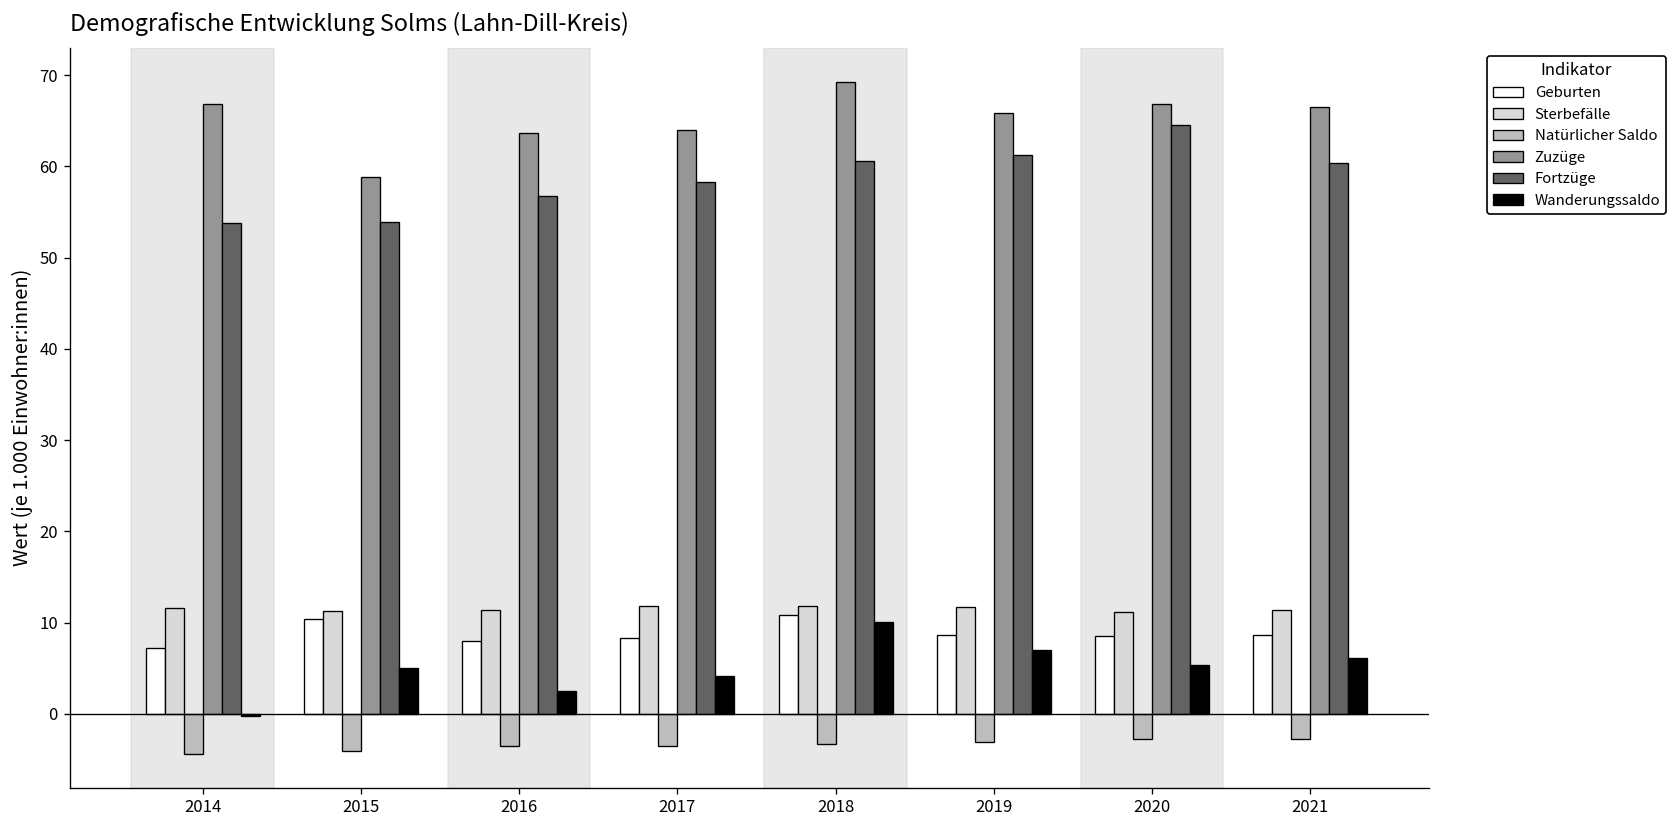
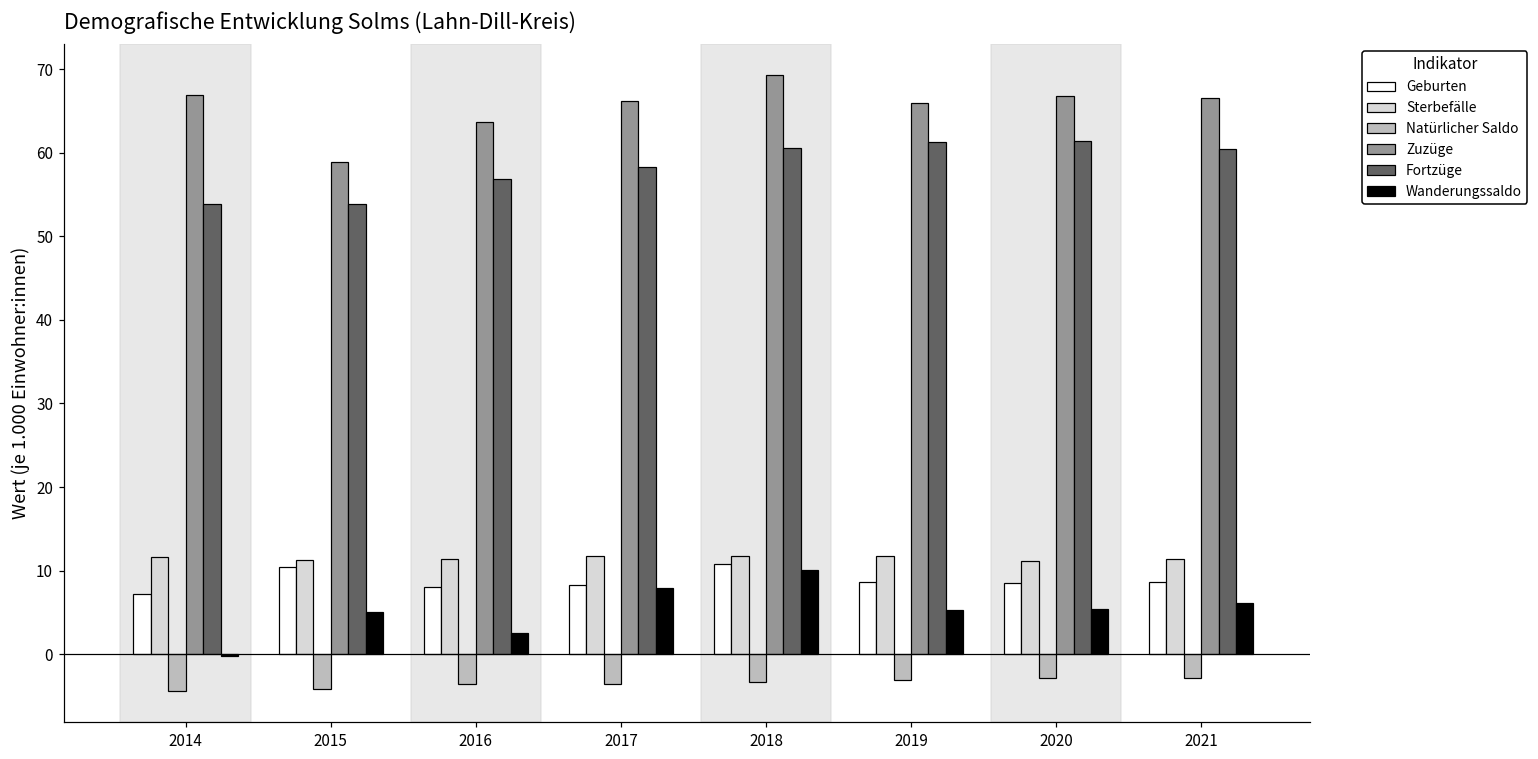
Zuzüge, 2017: 64 -> 66
Wanderungssaldo, 2017: 4 -> 8
Wanderungssaldo, 2019: 7 -> 5
Fortzüge, 2020: 65 -> 61
